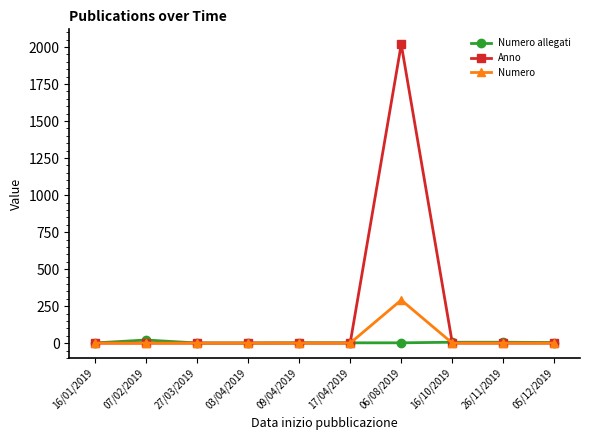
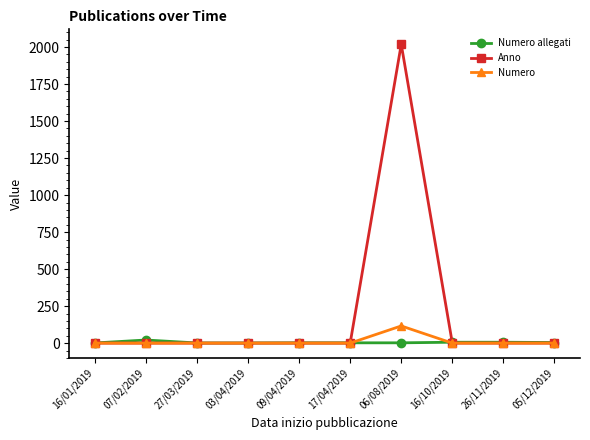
Numero, 06/08/2019: 290 -> 120
